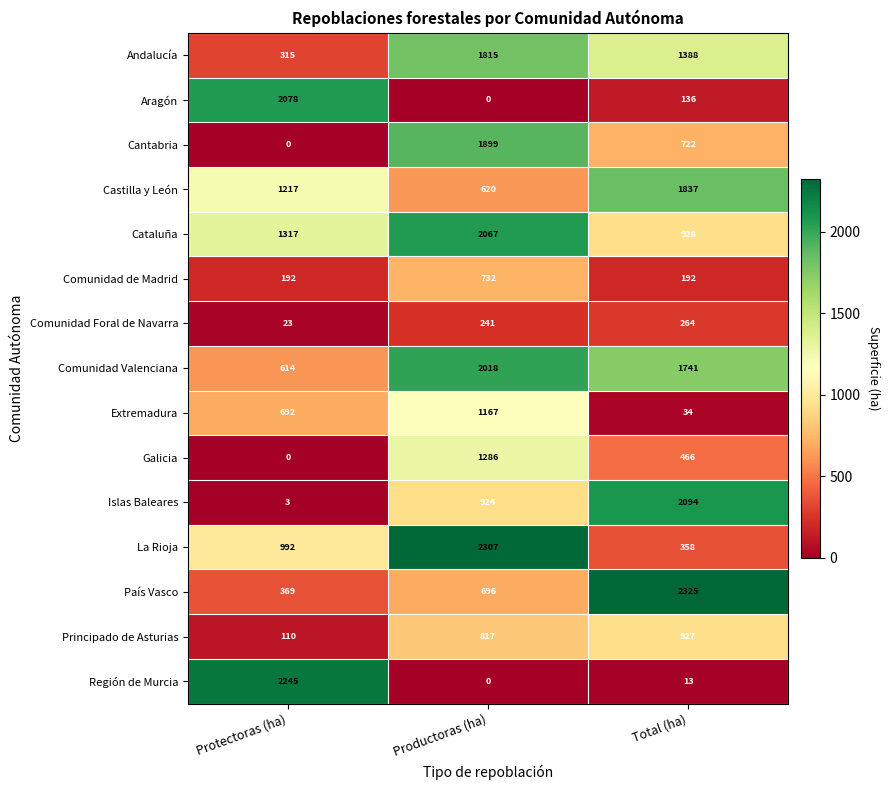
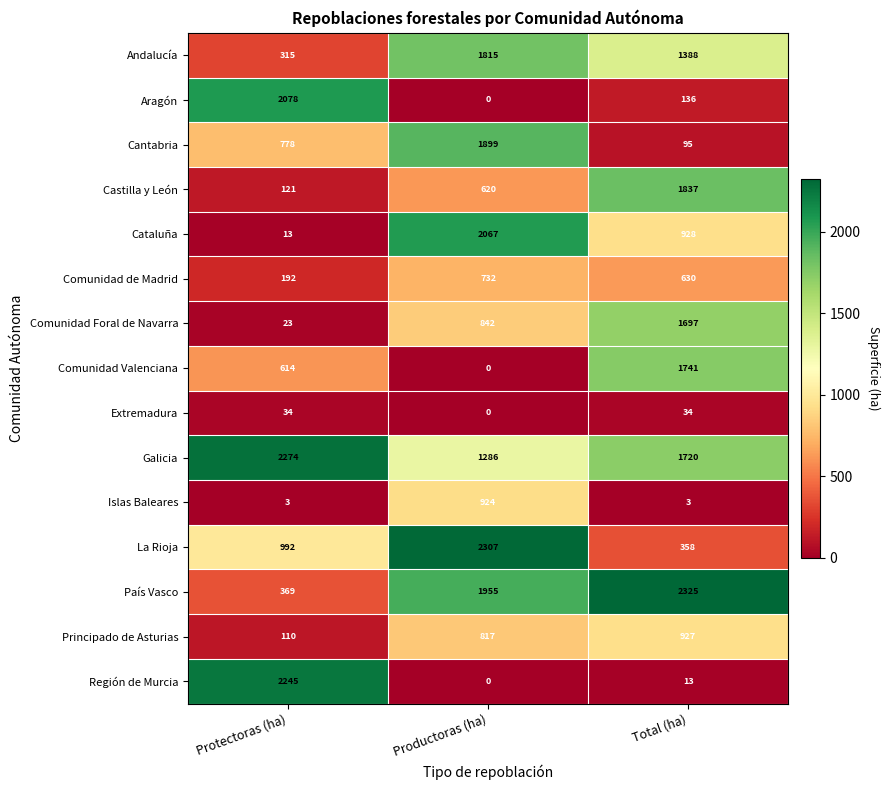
Cantabria, Protectoras (ha): 0 -> 778
Cantabria, Total (ha): 722 -> 95
Castilla y León, Protectoras (ha): 1217 -> 121
Cataluña, Protectoras (ha): 1317 -> 13
Comunidad de Madrid, Total (ha): 192 -> 630
Comunidad Foral de Navarra, Productoras (ha): 241 -> 842
Comunidad Foral de Navarra, Total (ha): 264 -> 1697
Comunidad Valenciana, Productoras (ha): 2018 -> 0
Extremadura, Protectoras (ha): 692 -> 34
Extremadura, Productoras (ha): 1167 -> 0
Galicia, Protectoras (ha): 0 -> 2274
Galicia, Total (ha): 466 -> 1720
Islas Baleares, Total (ha): 2094 -> 3
País Vasco, Productoras (ha): 696 -> 1955
